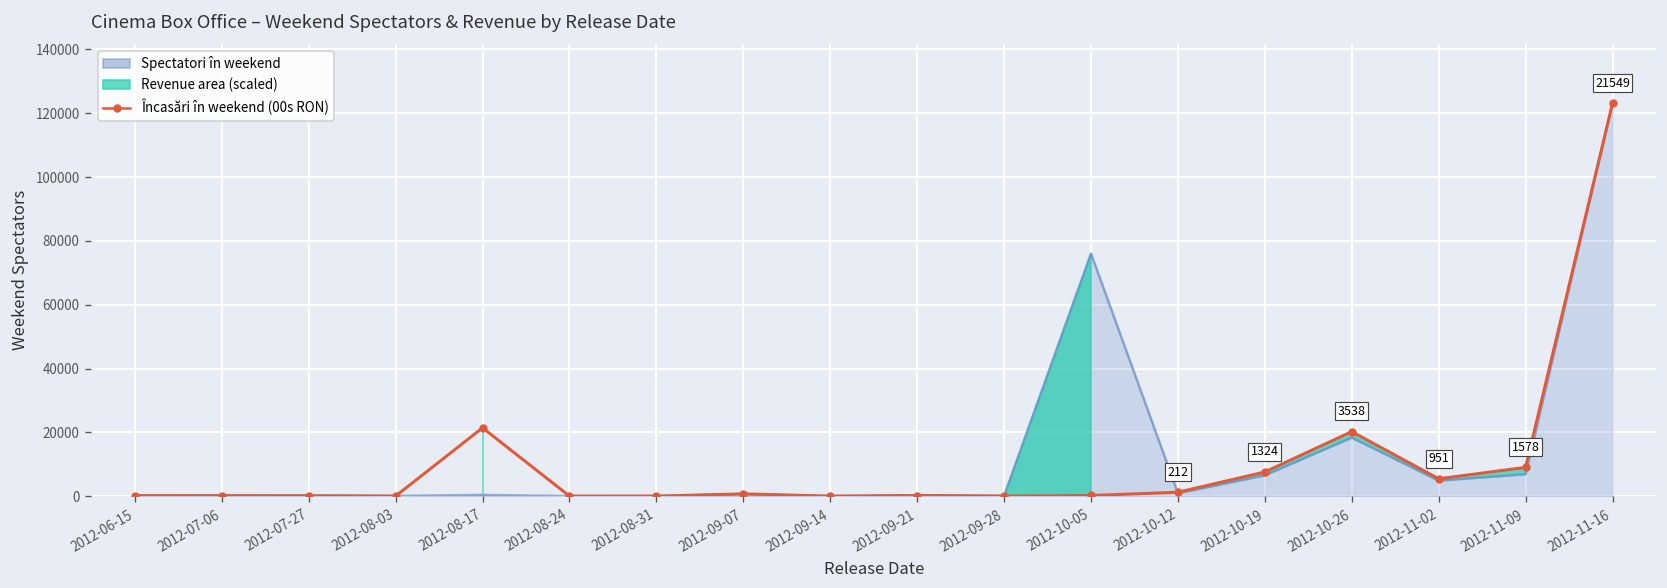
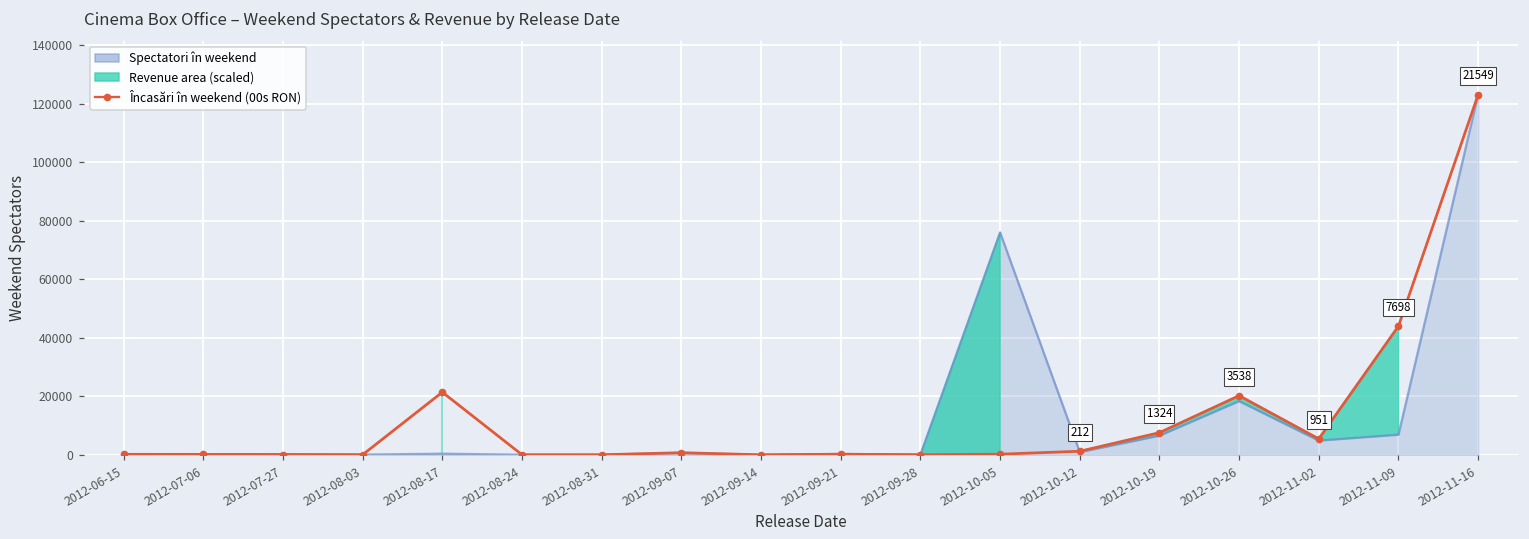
Încasări în weekend (00s RON), 2012-11-09: 1578 -> 7698
